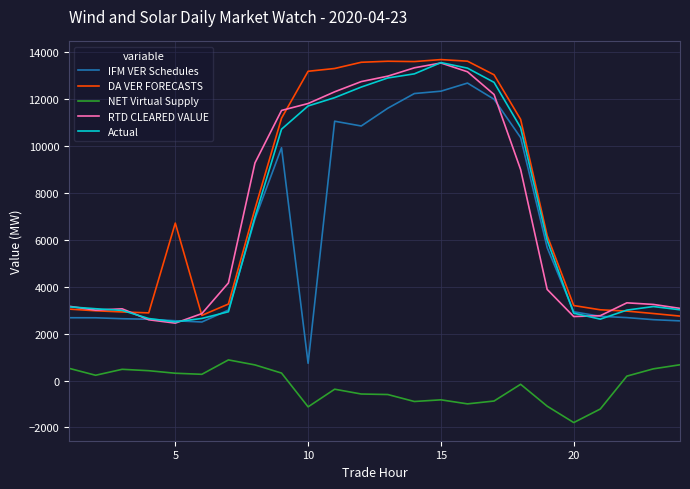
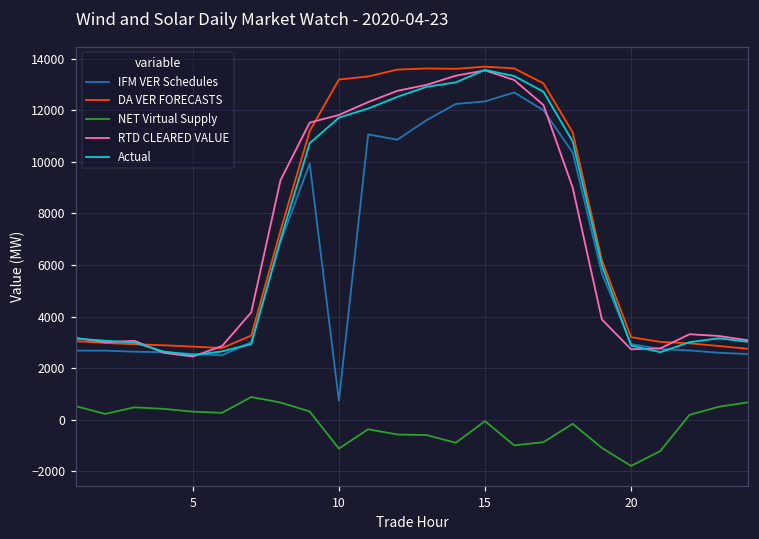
DA VER FORECASTS, 5: 6700 -> 2800
NET Virtual Supply, 15: -800 -> -100
